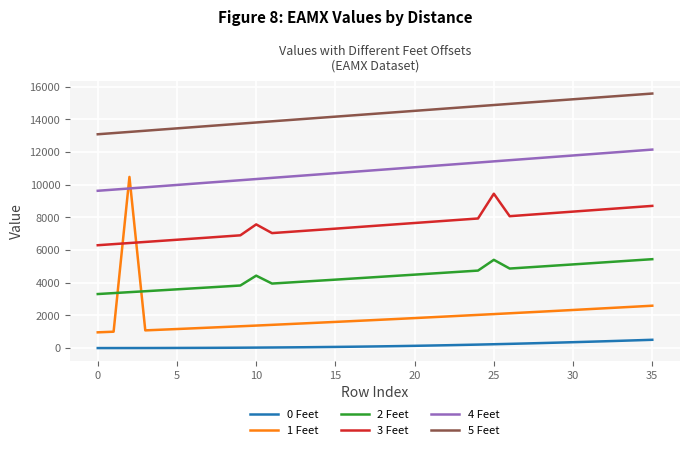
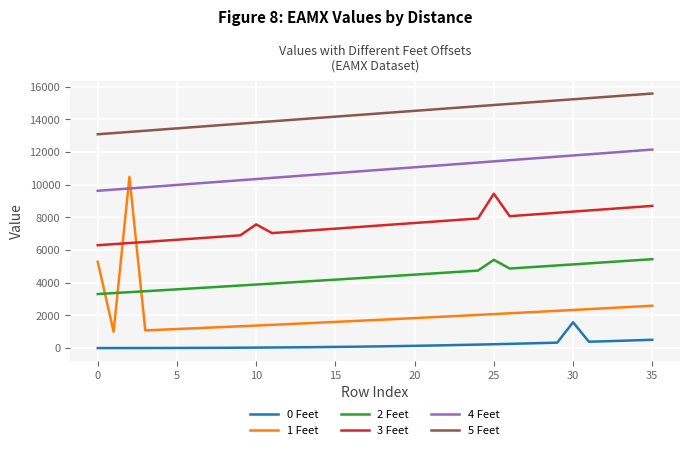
1 Feet, 0: 1000 -> 5300
2 Feet, 10: 4400 -> 3900
0 Feet, 30: 400 -> 1600
